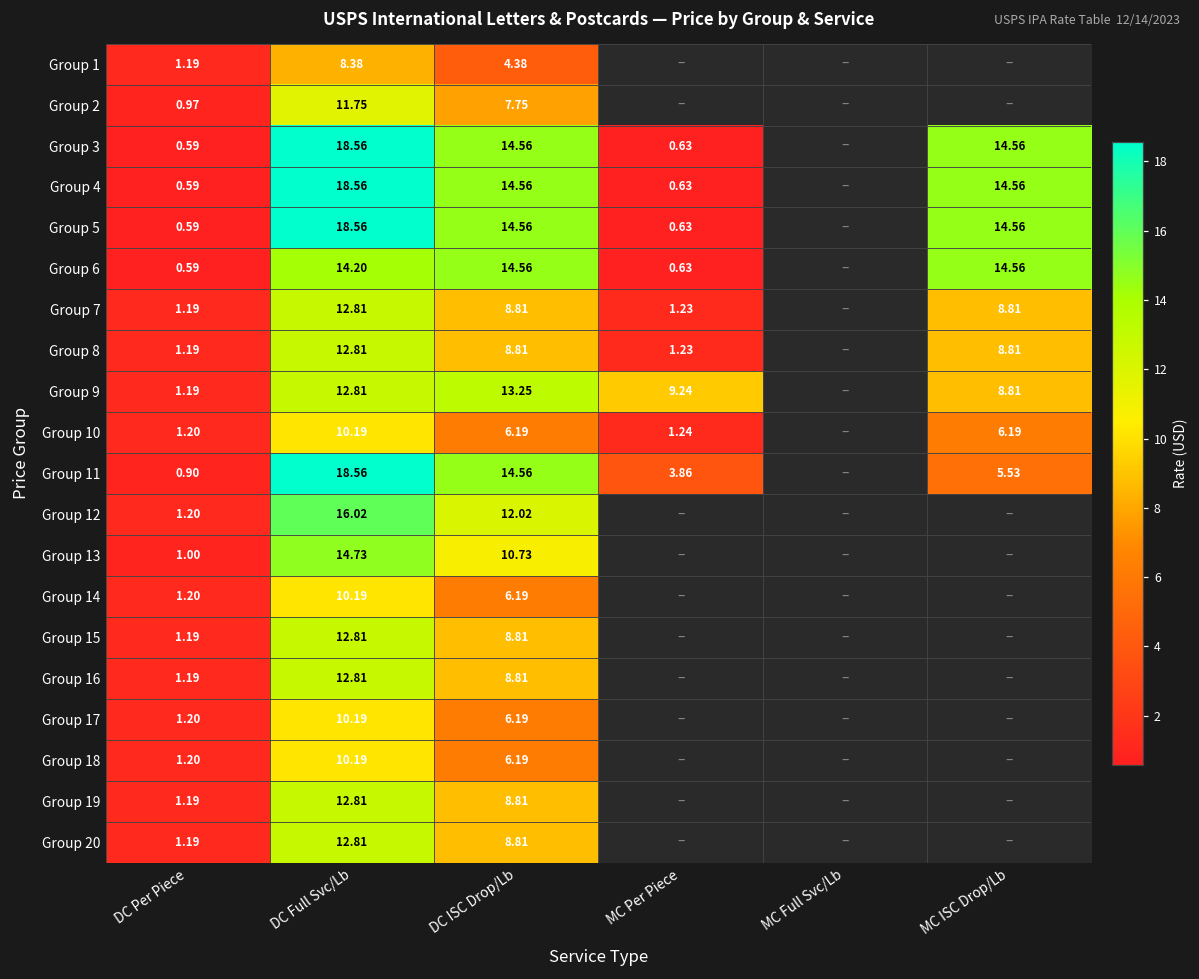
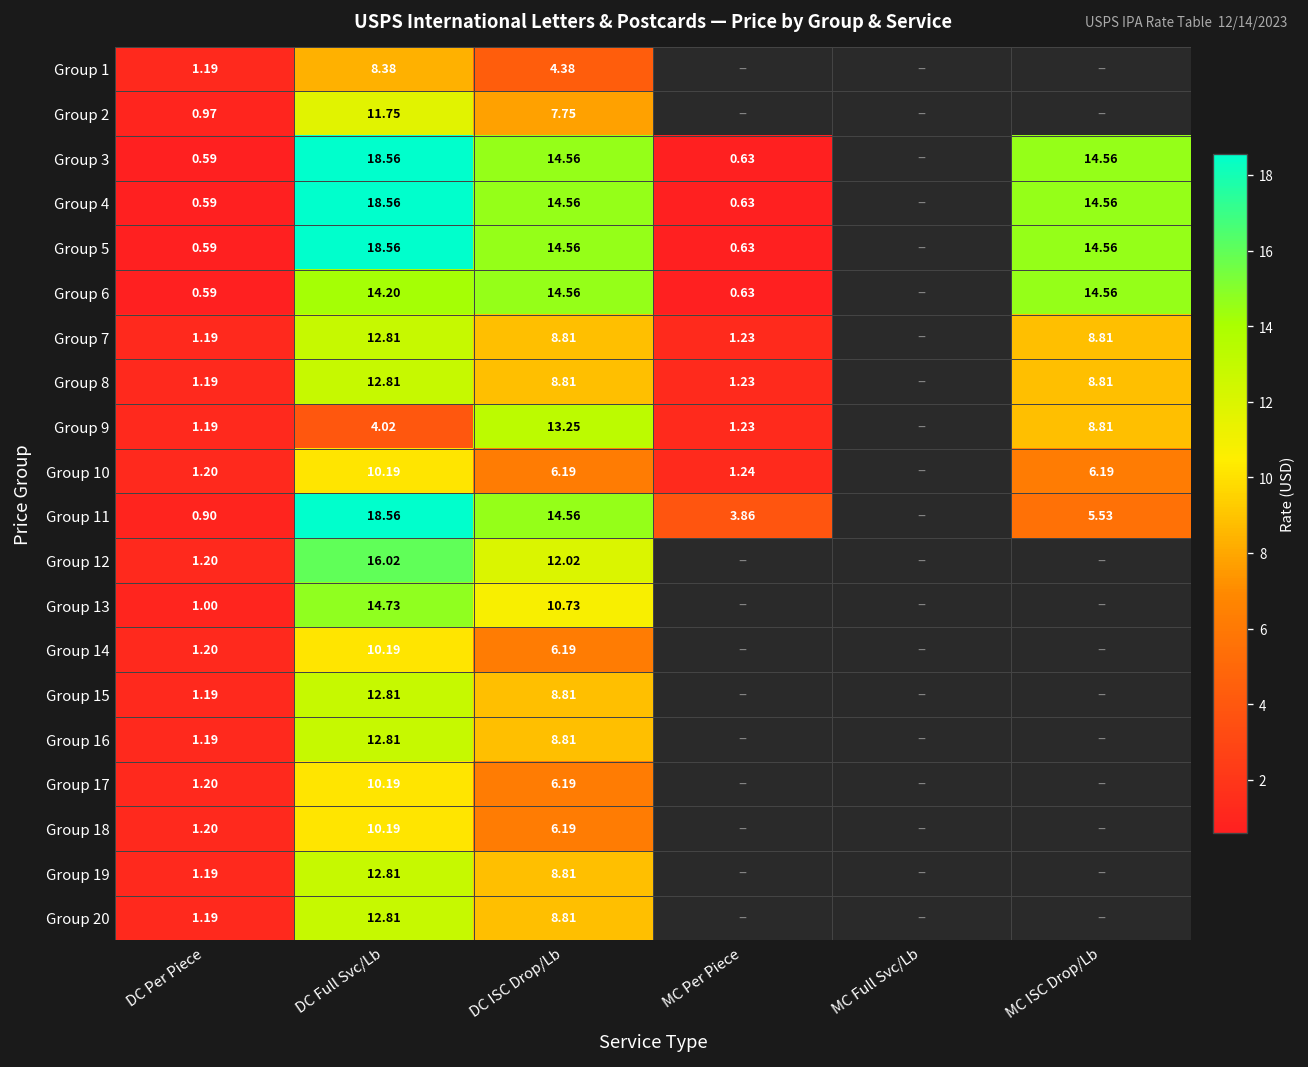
Group 9, DC Full Svc/Lb: 12.81 -> 4.02
Group 9, MC Per Piece: 9.24 -> 1.23
